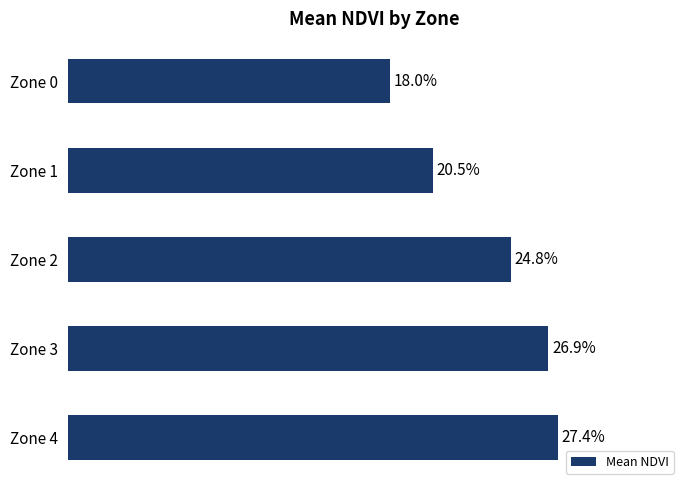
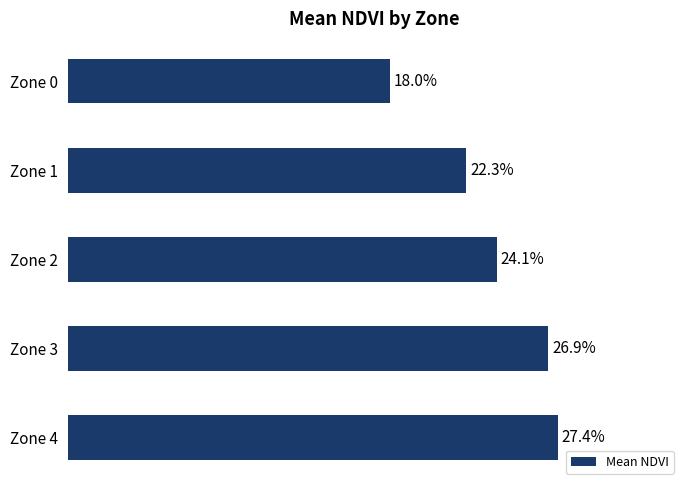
Zone 1: 20.5% -> 22.3%
Zone 2: 24.8% -> 24.1%
